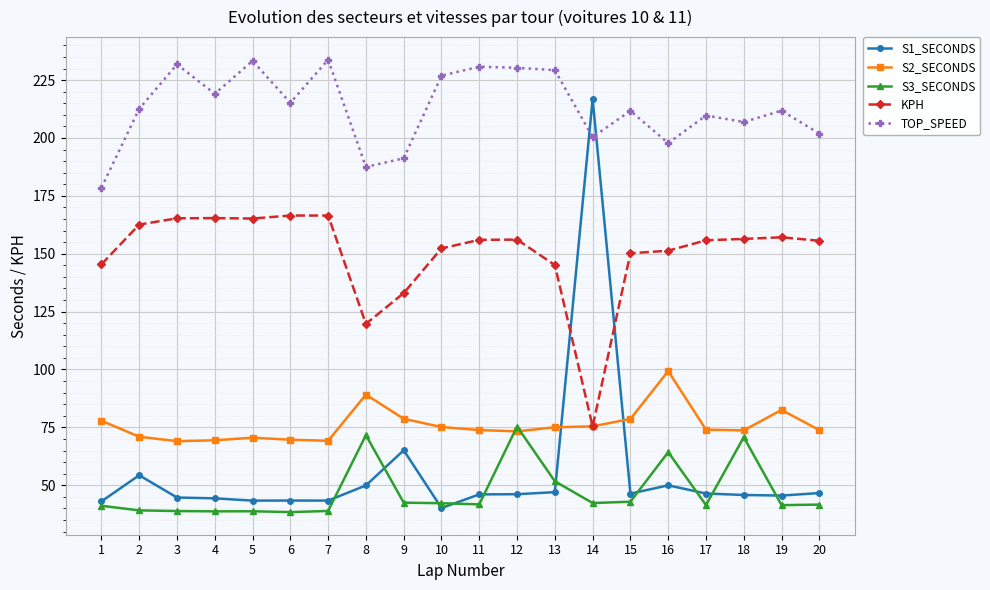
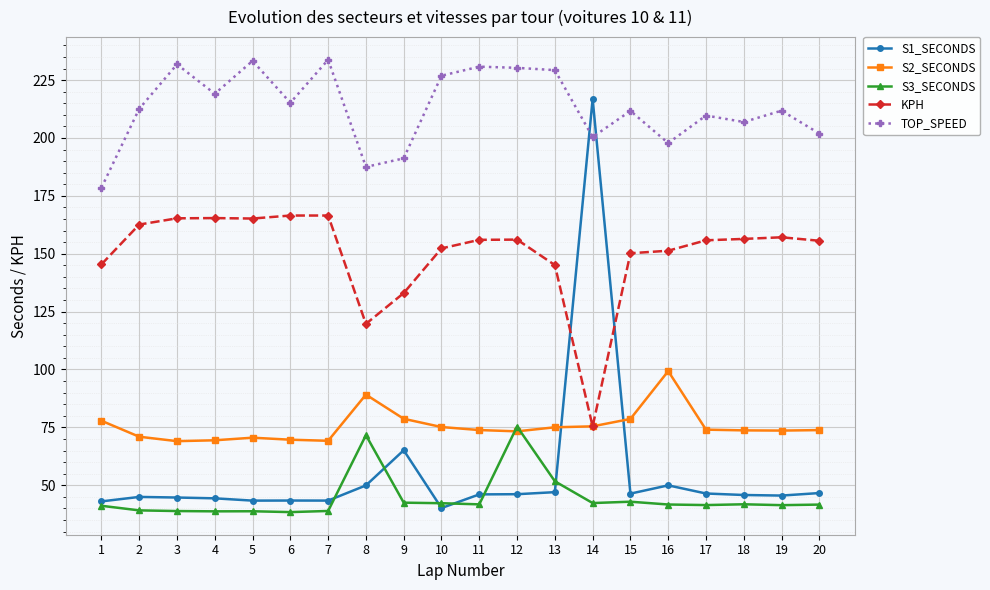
S1_SECONDS, 2: 54 -> 45
S3_SECONDS, 16: 64 -> 42
S3_SECONDS, 18: 71 -> 42
S2_SECONDS, 19: 83 -> 74
